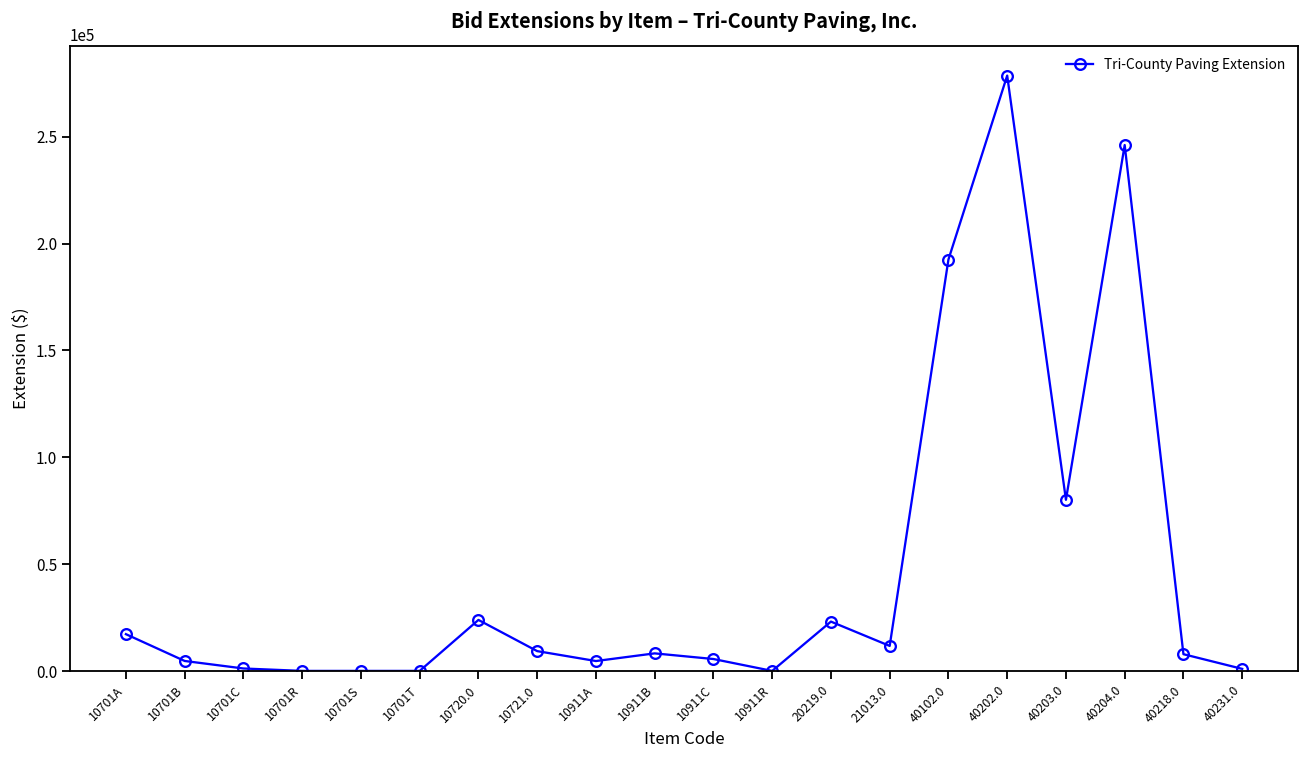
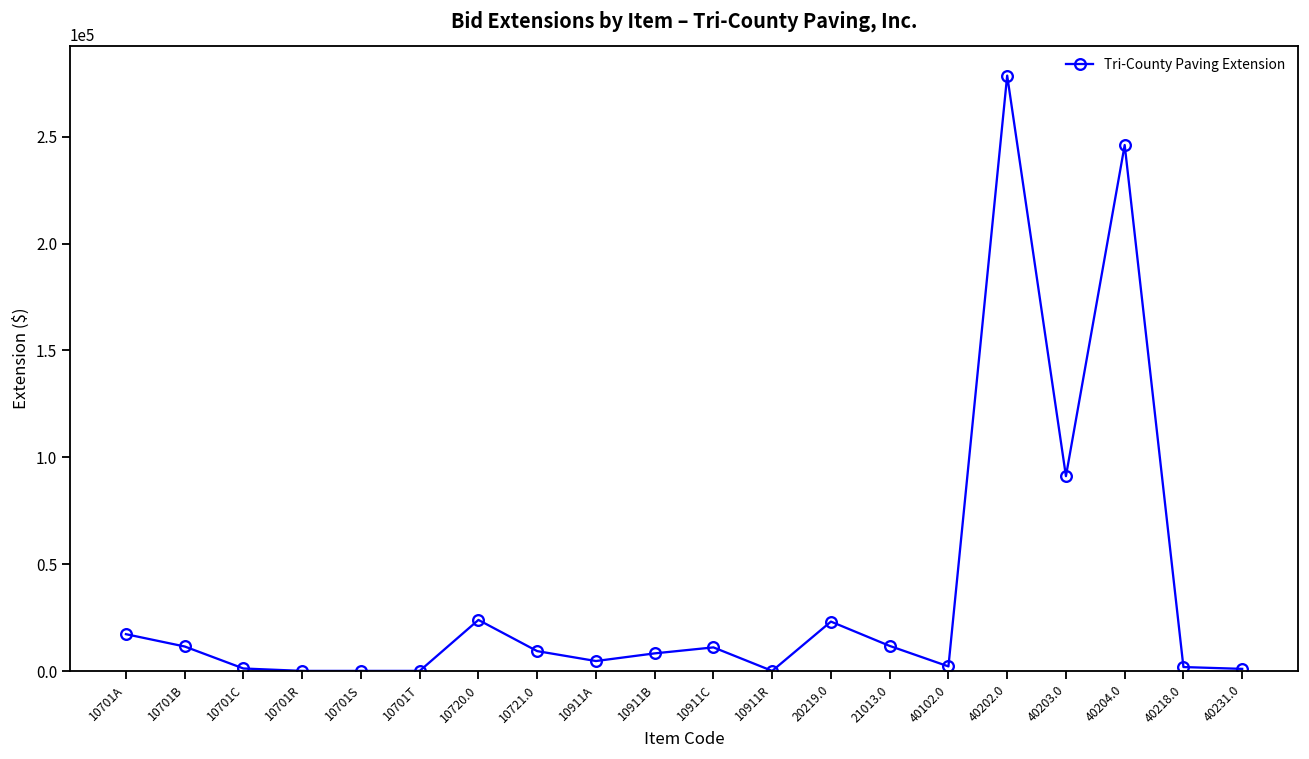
10701B: 5000 -> 12000
10911C: 6000 -> 11000
40102.0: 193000 -> 2000
40203.0: 80000 -> 91000
40218.0: 8000 -> 2000
